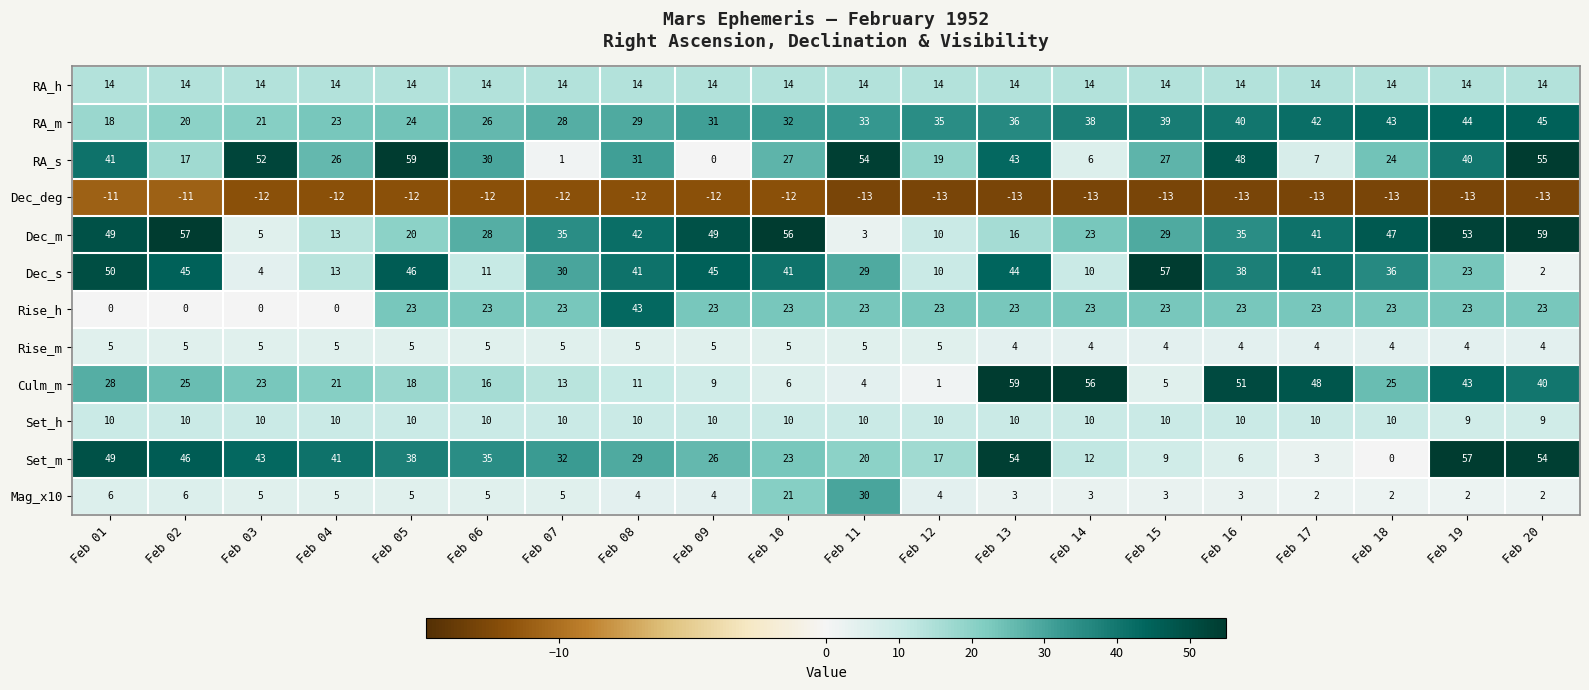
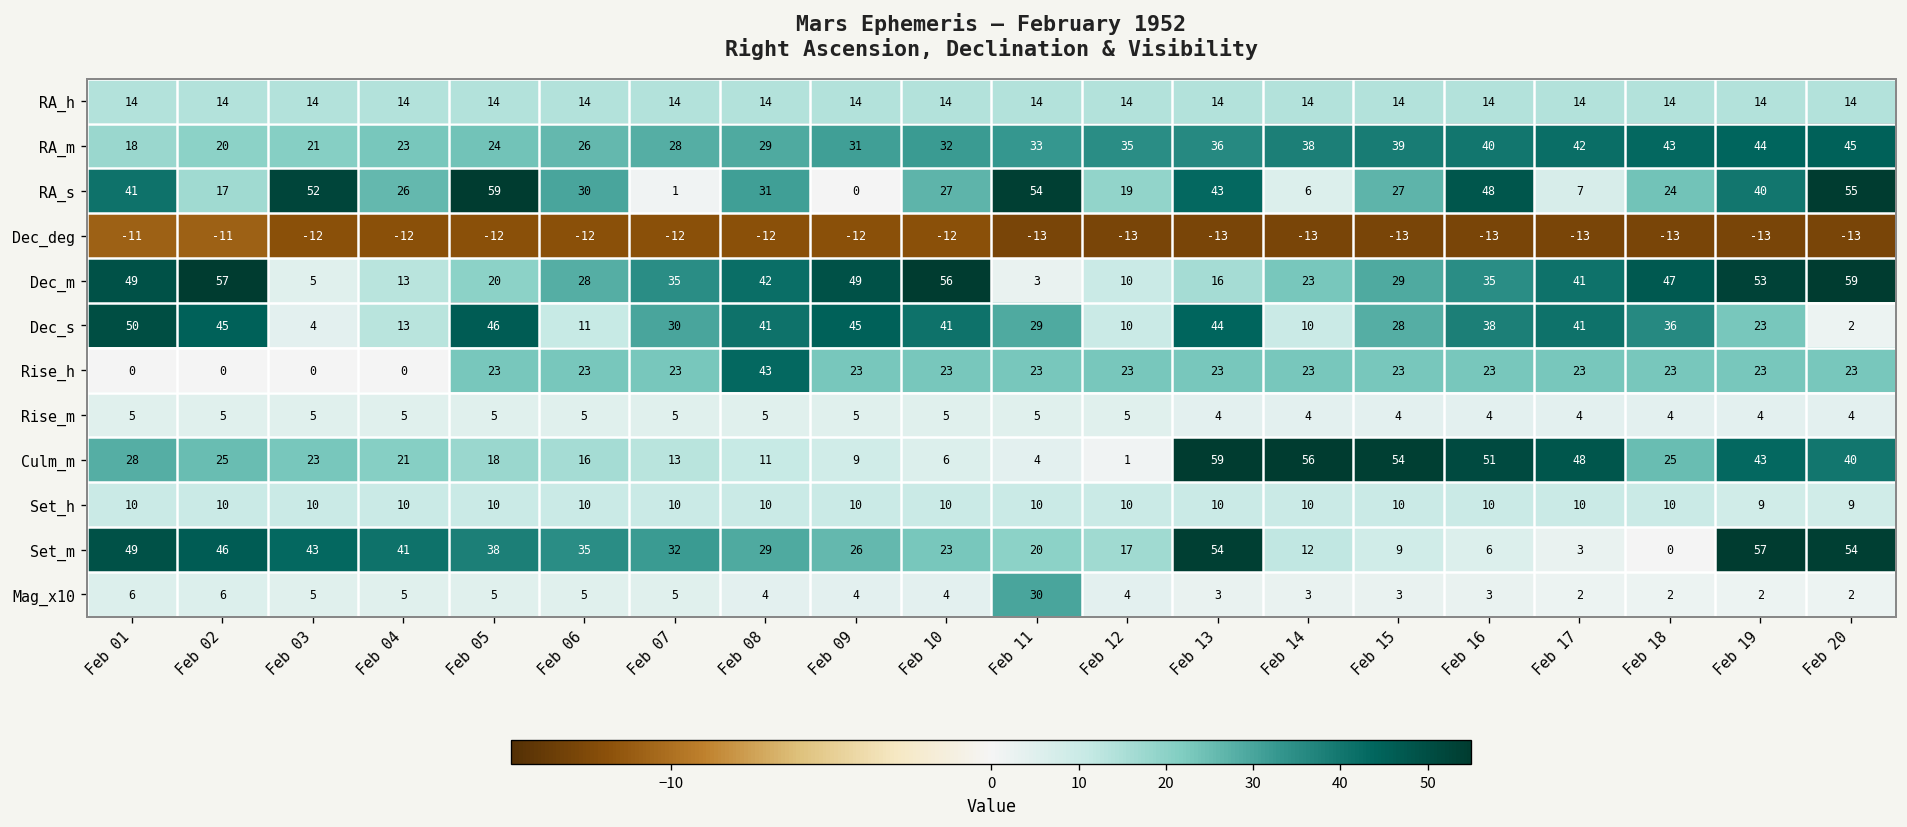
Dec_s, Feb 15: 57 -> 28
Culm_m, Feb 15: 5 -> 54
Mag_x10, Feb 10: 21 -> 4
